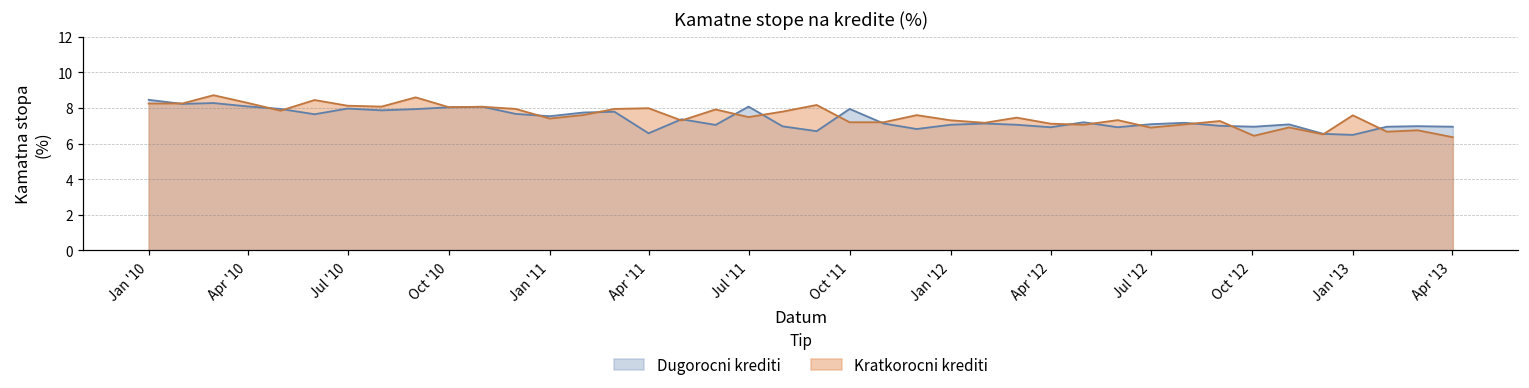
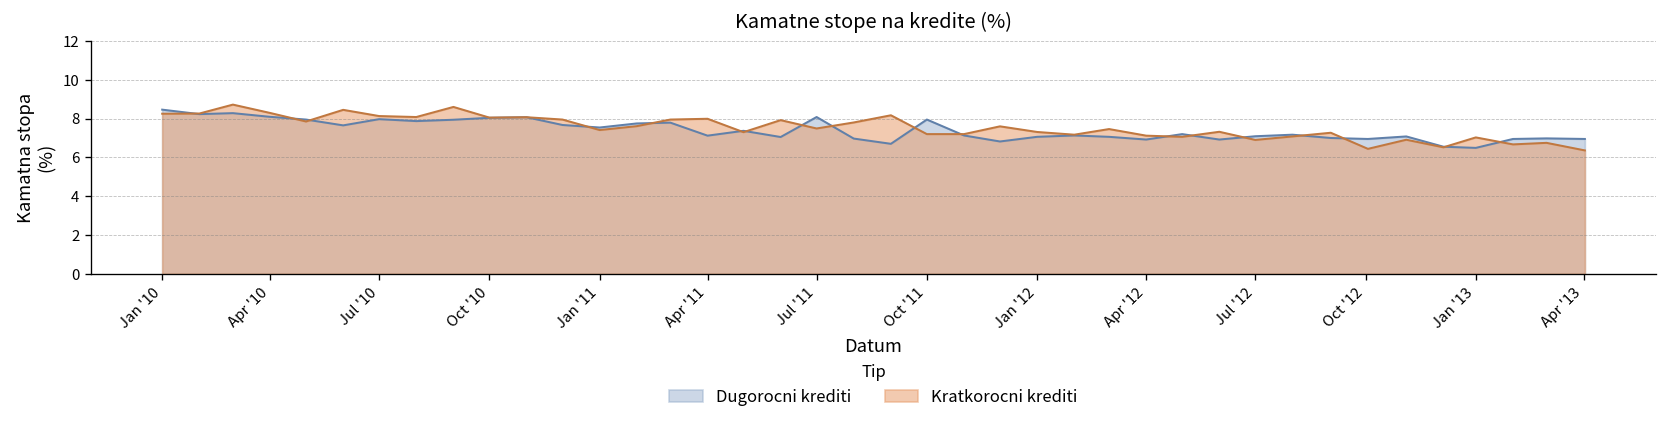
Dugorocni krediti, Apr '11: 6.6 -> 7.1
Kratkorocni krediti, Jan '13: 7.6 -> 7.0
